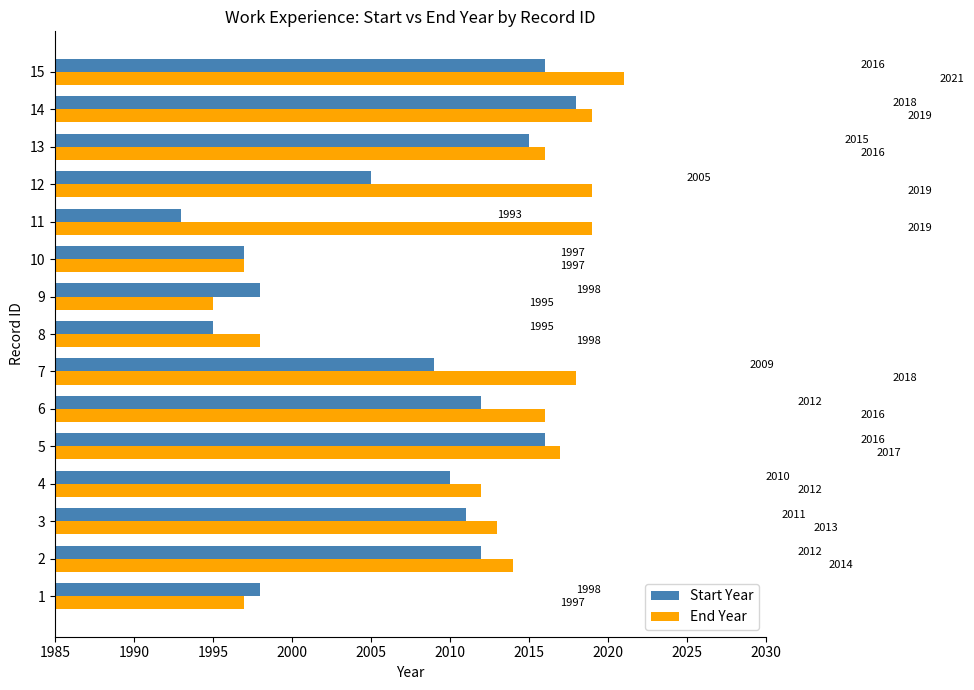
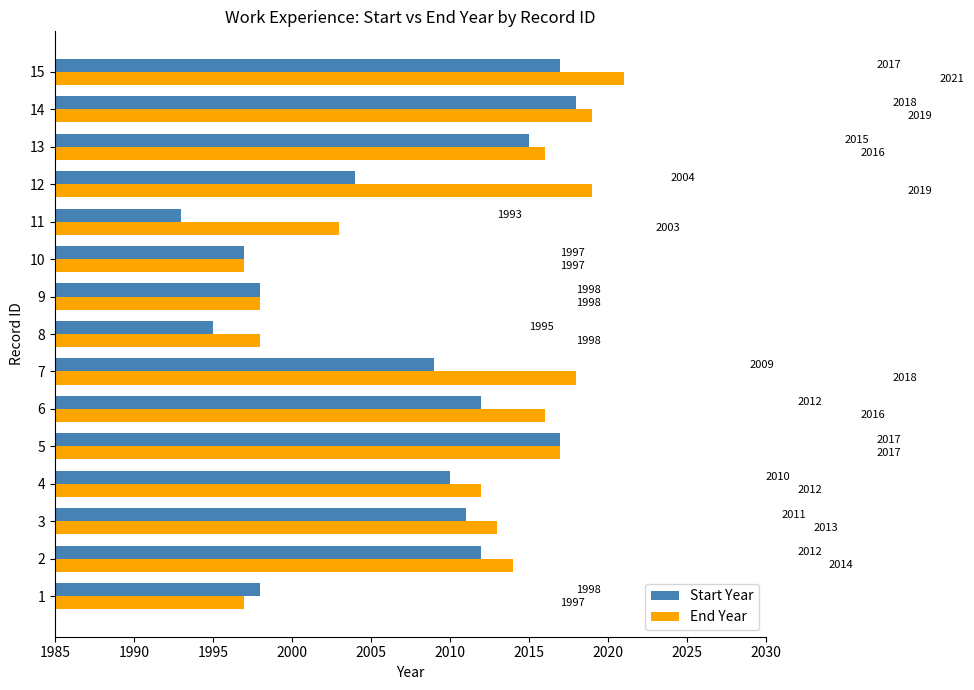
Start Year, 15: 2016 -> 2017
Start Year, 12: 2005 -> 2004
End Year, 11: 2019 -> 2003
End Year, 9: 1995 -> 1998
Start Year, 5: 2016 -> 2017
